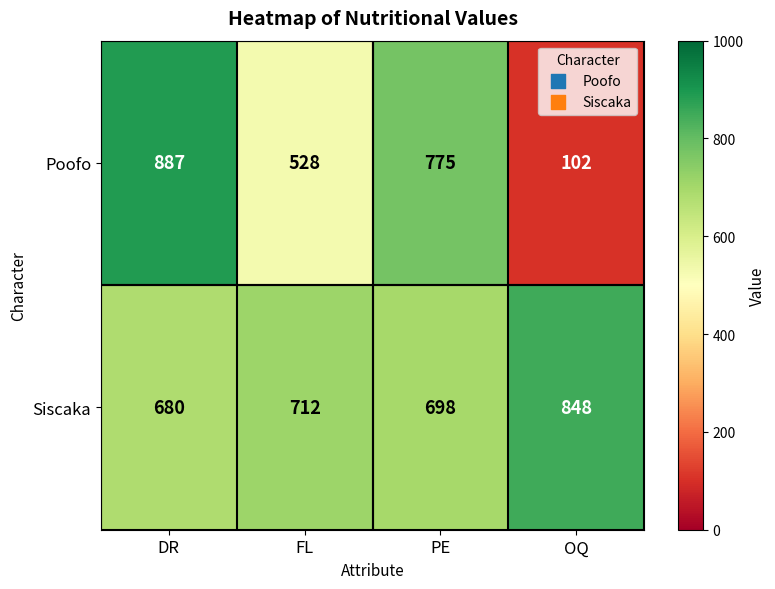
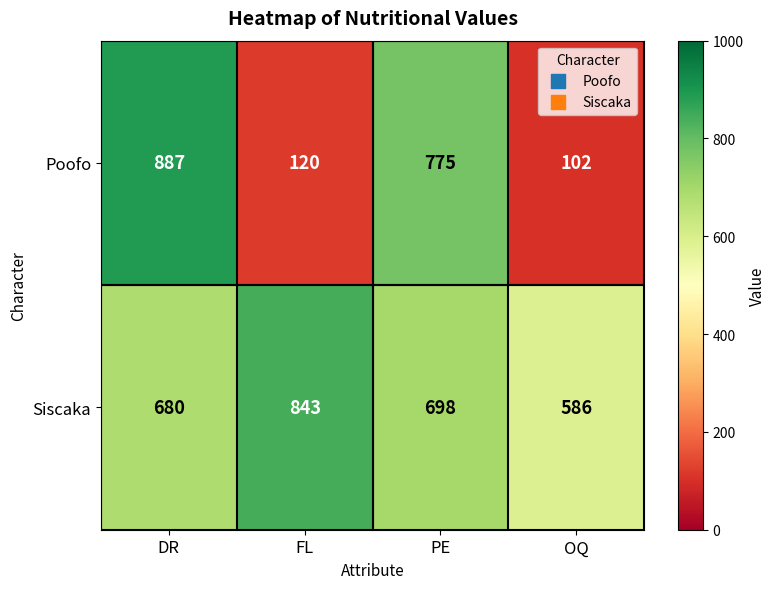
Poofo, FL: 528 -> 120
Siscaka, FL: 712 -> 843
Siscaka, OQ: 848 -> 586
